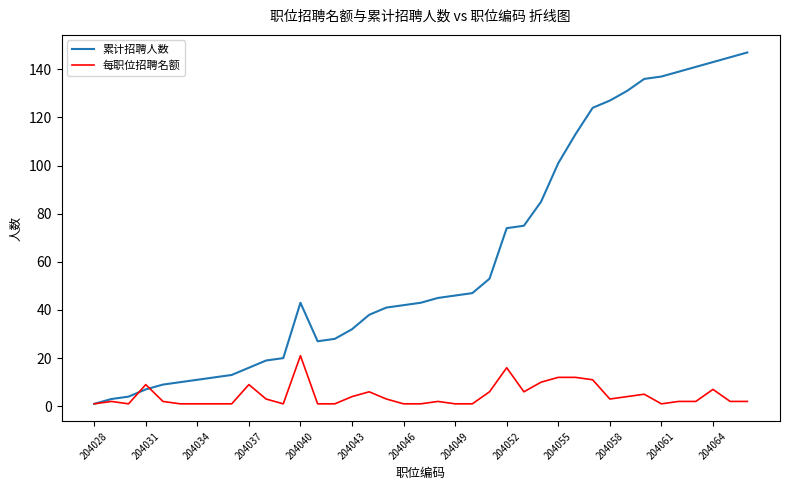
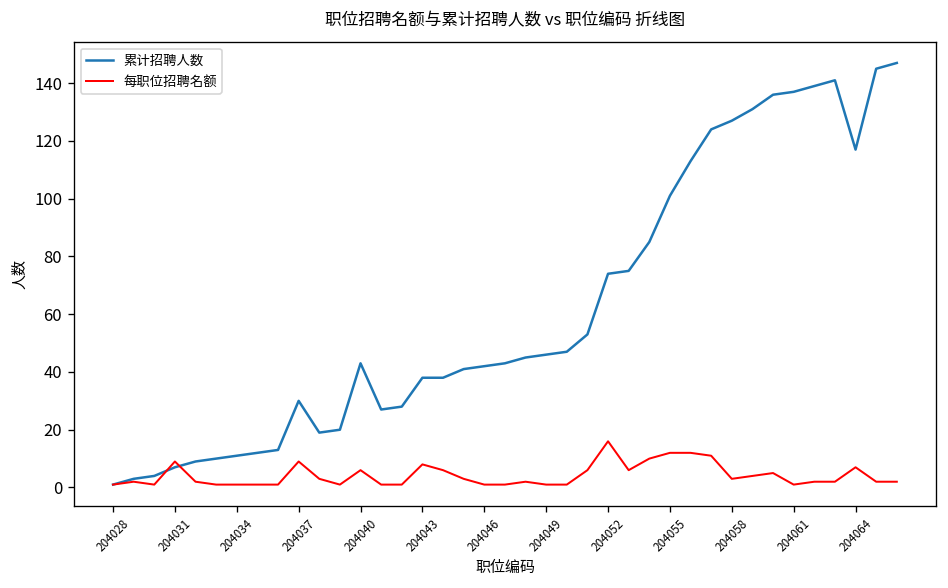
累计招聘人数, 204037: 16 -> 30
每职位招聘名额, 204040: 21 -> 6
累计招聘人数, 204043: 32 -> 38
每职位招聘名额, 204043: 4 -> 8
累计招聘人数, 204064: 143 -> 117
